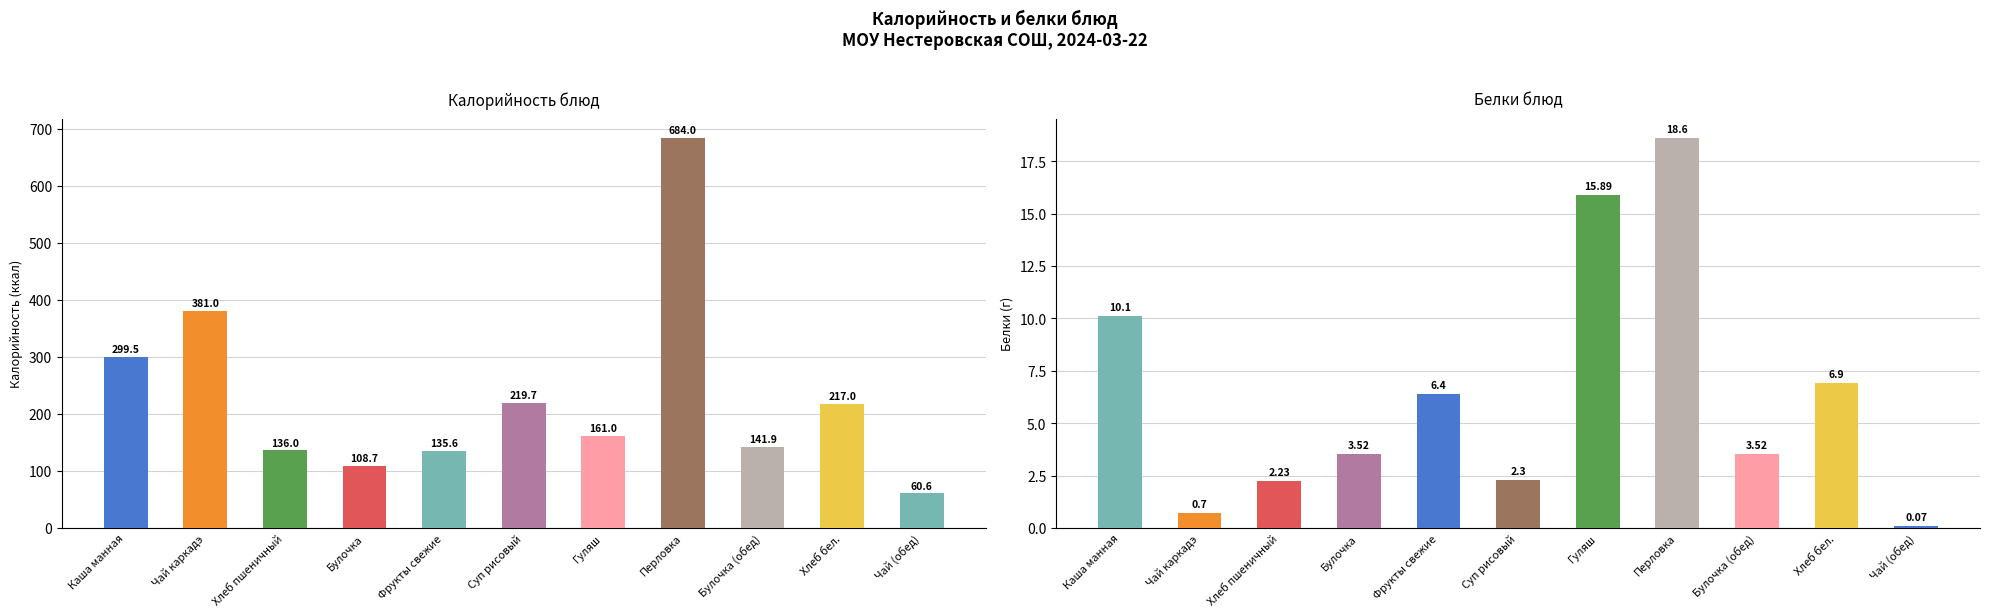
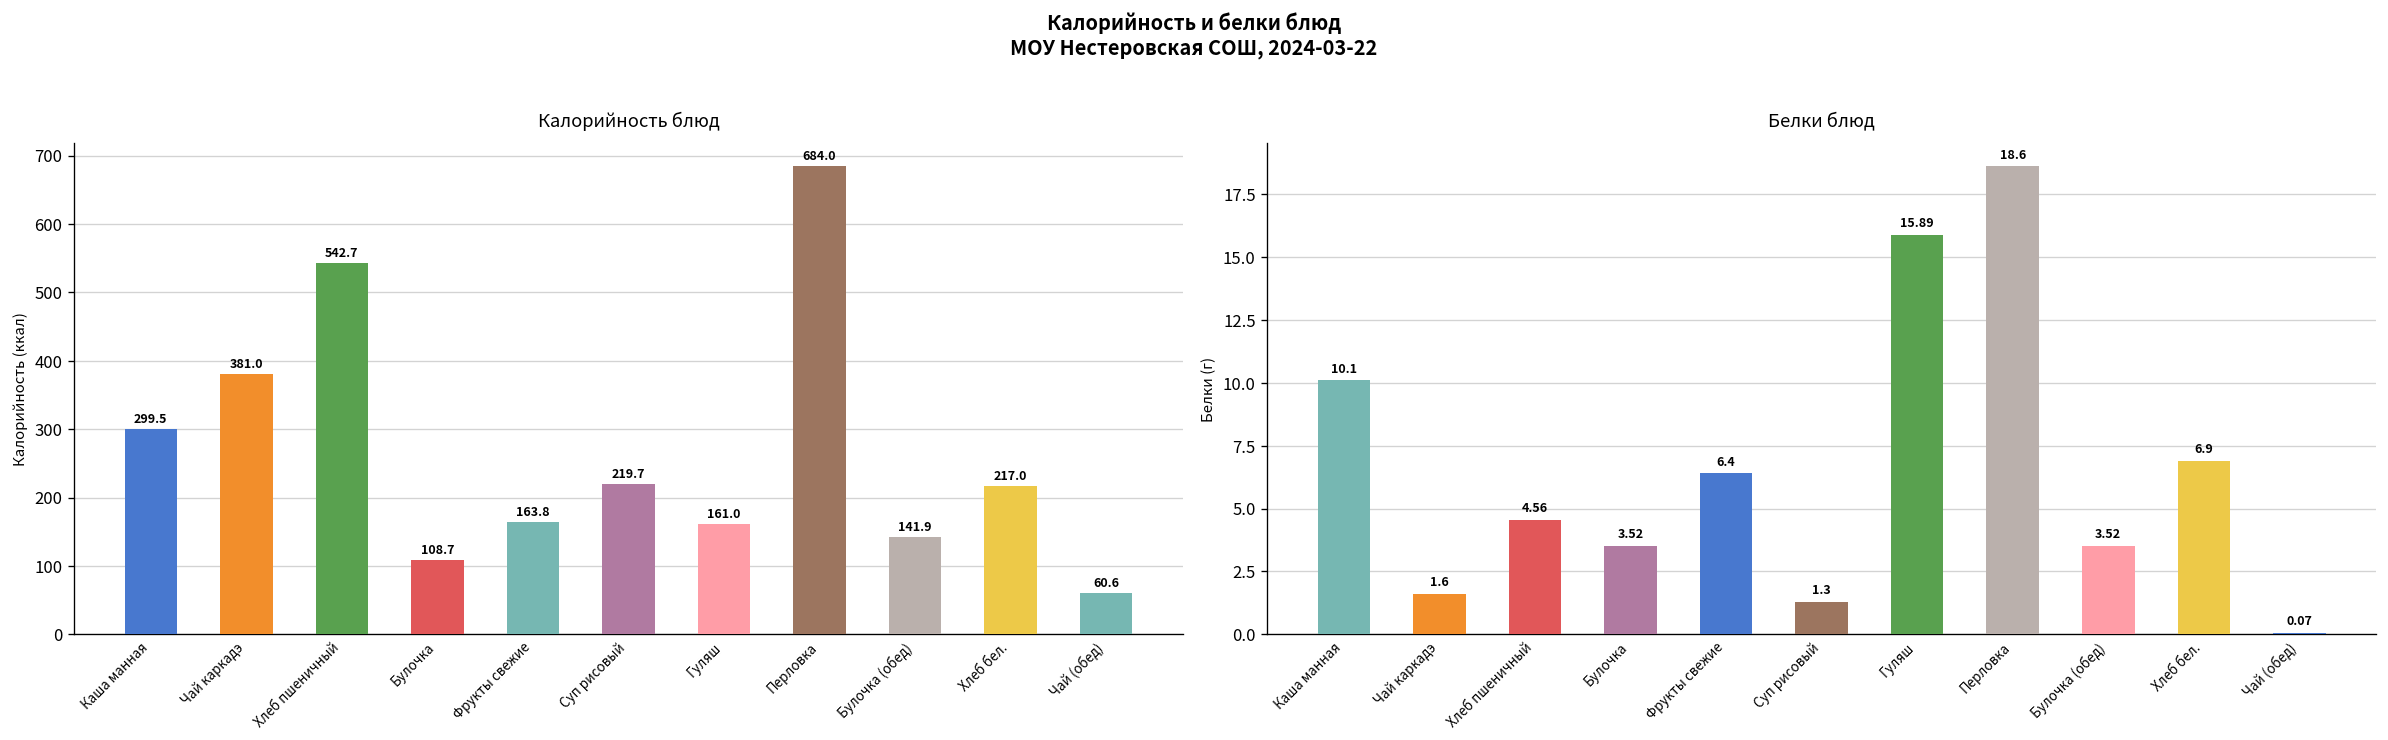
Калорийность блюд, Хлеб пшеничный: 136.0 -> 542.7
Калорийность блюд, Фрукты свежие: 135.6 -> 163.8
Белки блюд, Чай каркадэ: 0.7 -> 1.6
Белки блюд, Хлеб пшеничный: 2.23 -> 4.56
Белки блюд, Суп рисовый: 2.3 -> 1.3
